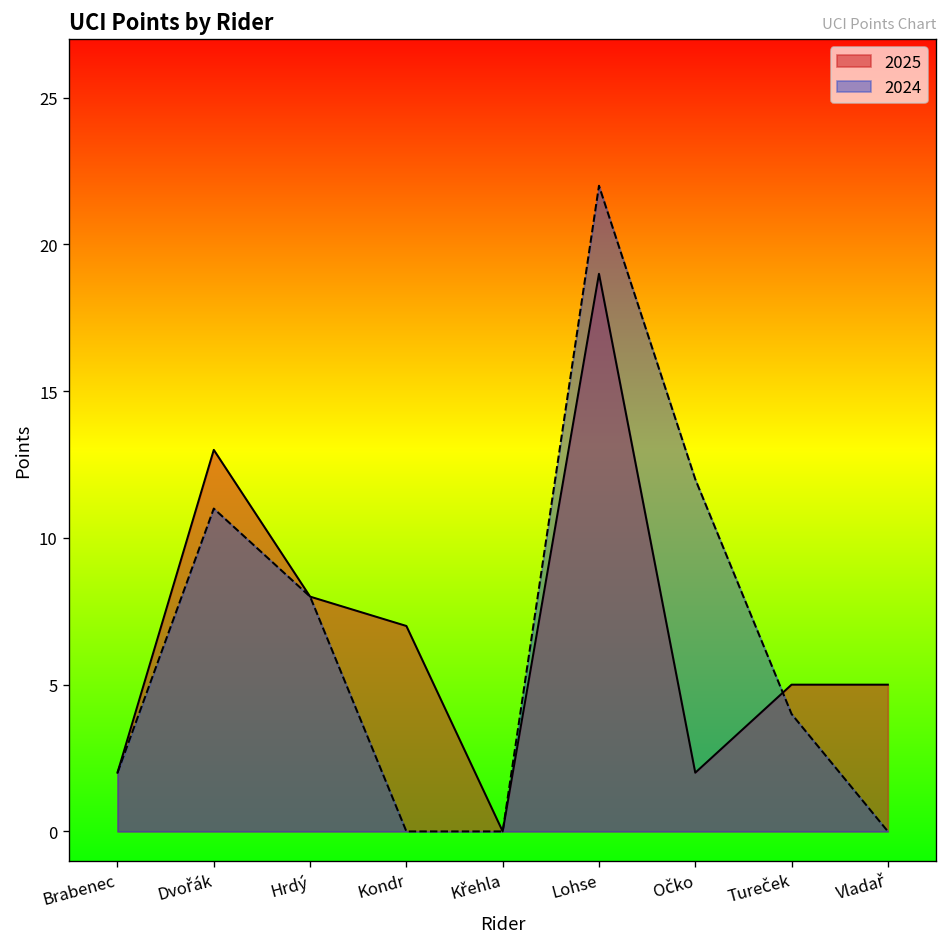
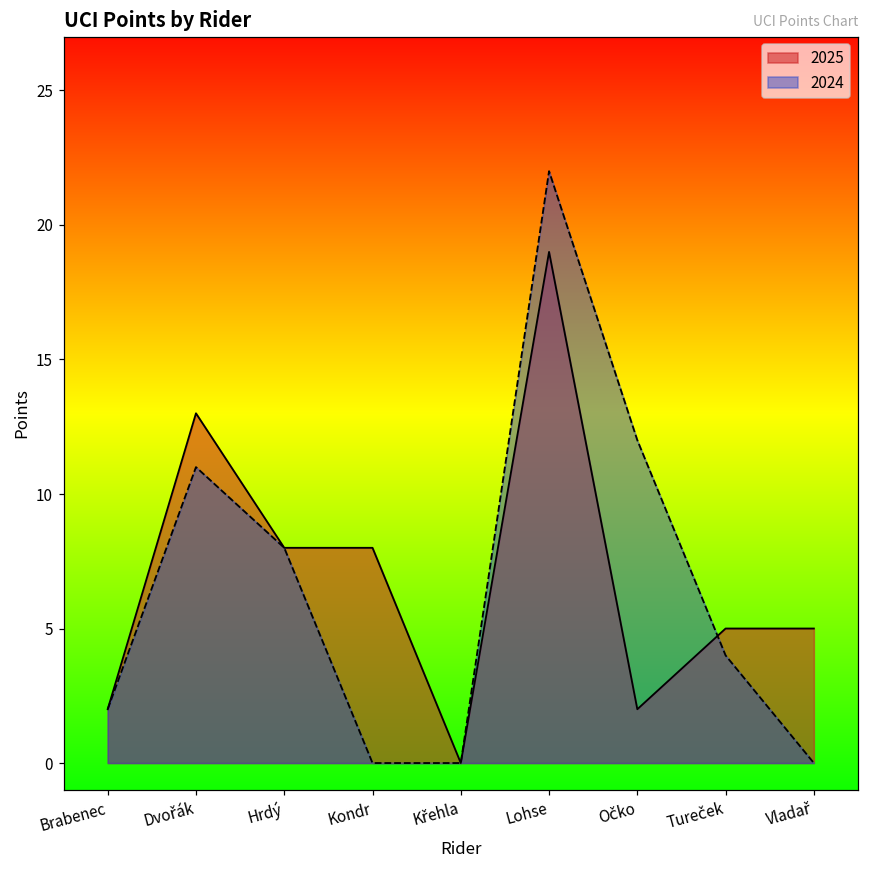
2025, Kondr: 7 -> 8
